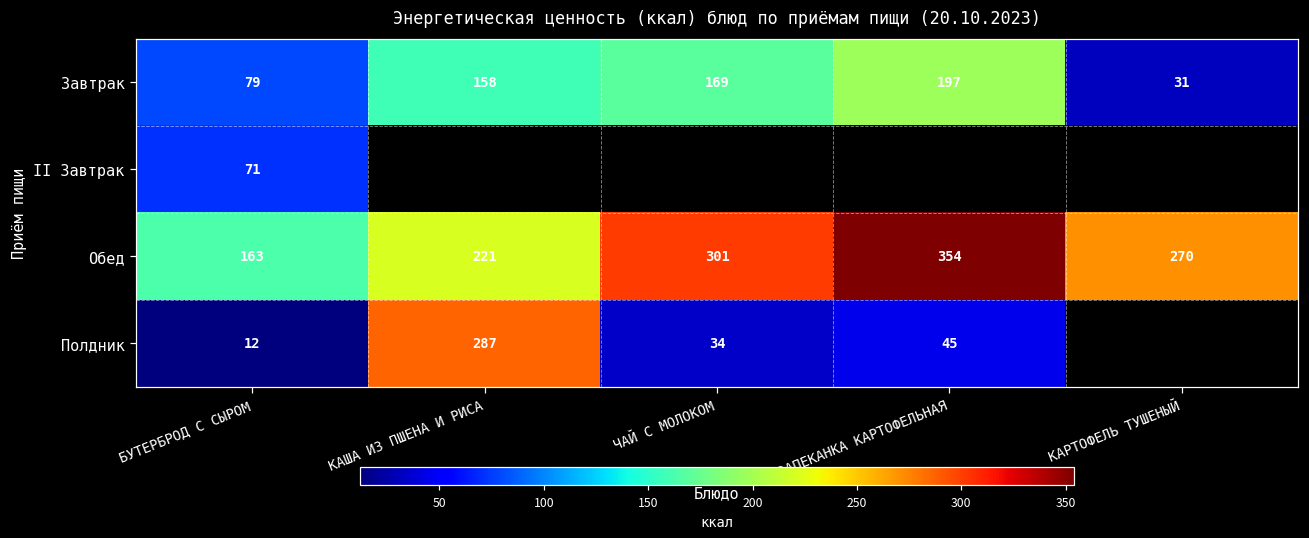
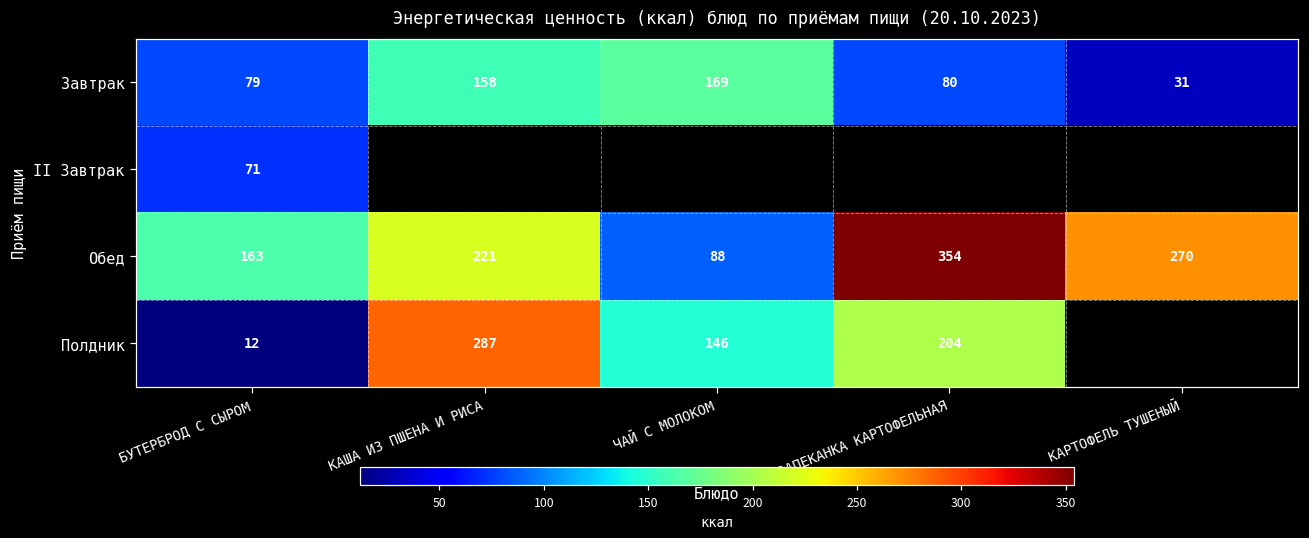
Завтрак, ЗАПЕКАНКА КАРТОФЕЛЬНАЯ: 197 -> 80
Обед, ЧАЙ С МОЛОКОМ: 301 -> 88
Полдник, ЧАЙ С МОЛОКОМ: 34 -> 146
Полдник, ЗАПЕКАНКА КАРТОФЕЛЬНАЯ: 45 -> 204
